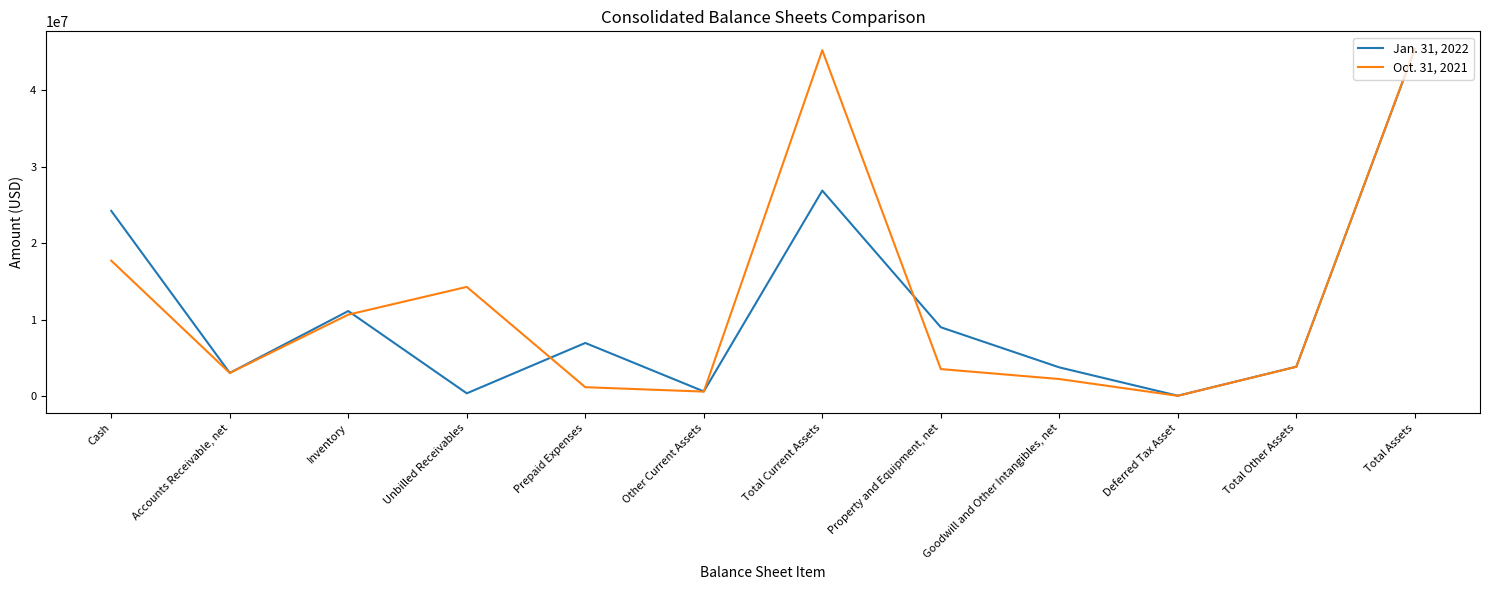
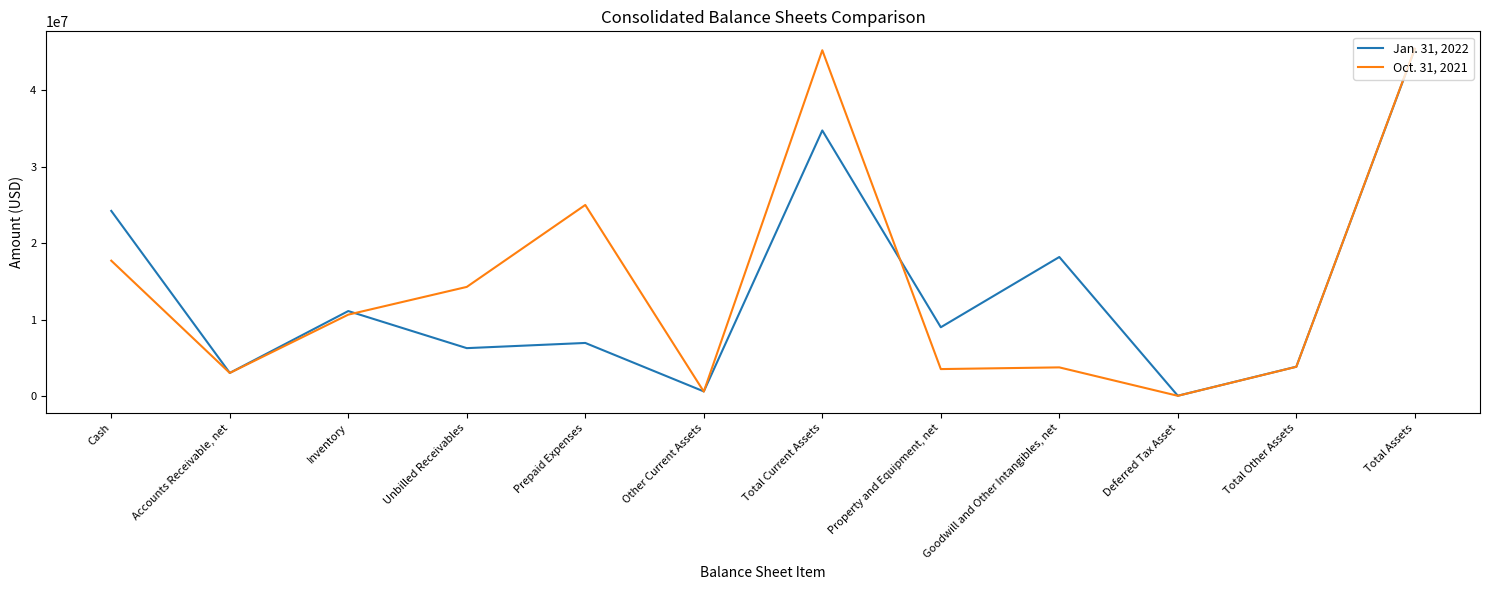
Jan. 31, 2022, Unbilled Receivables: 0 -> 6000000
Oct. 31, 2021, Prepaid Expenses: 1000000 -> 25000000
Jan. 31, 2022, Total Current Assets: 27000000 -> 35000000
Jan. 31, 2022, Goodwill and Other Intangibles, net: 4000000 -> 18000000
Oct. 31, 2021, Goodwill and Other Intangibles, net: 2000000 -> 4000000
